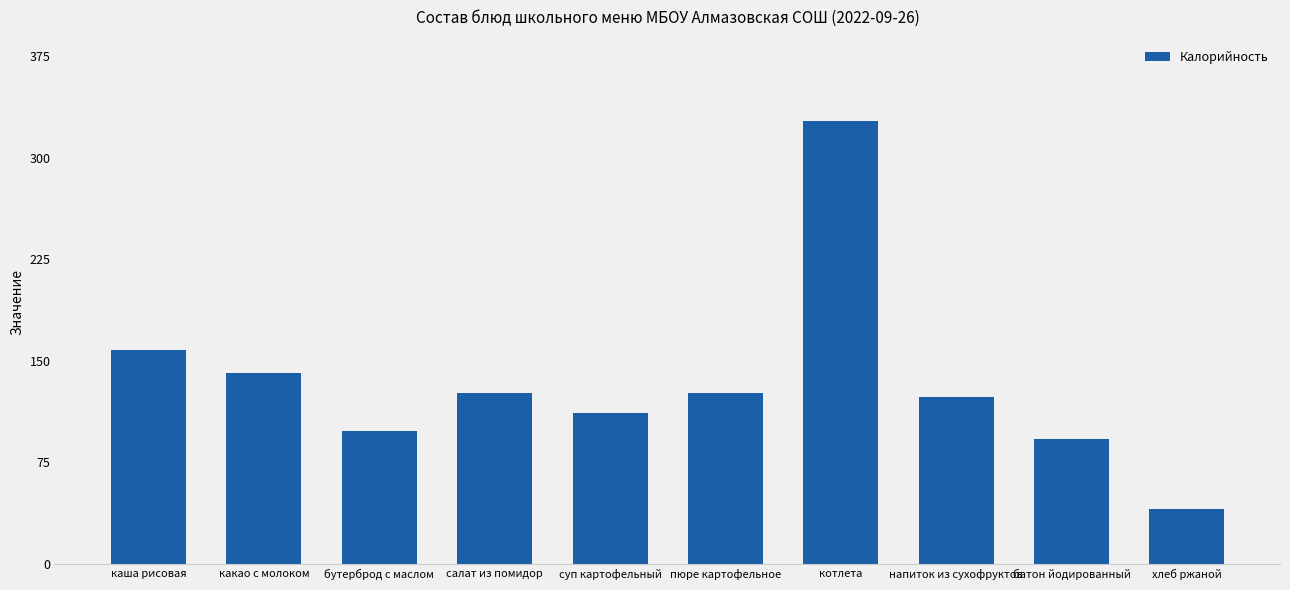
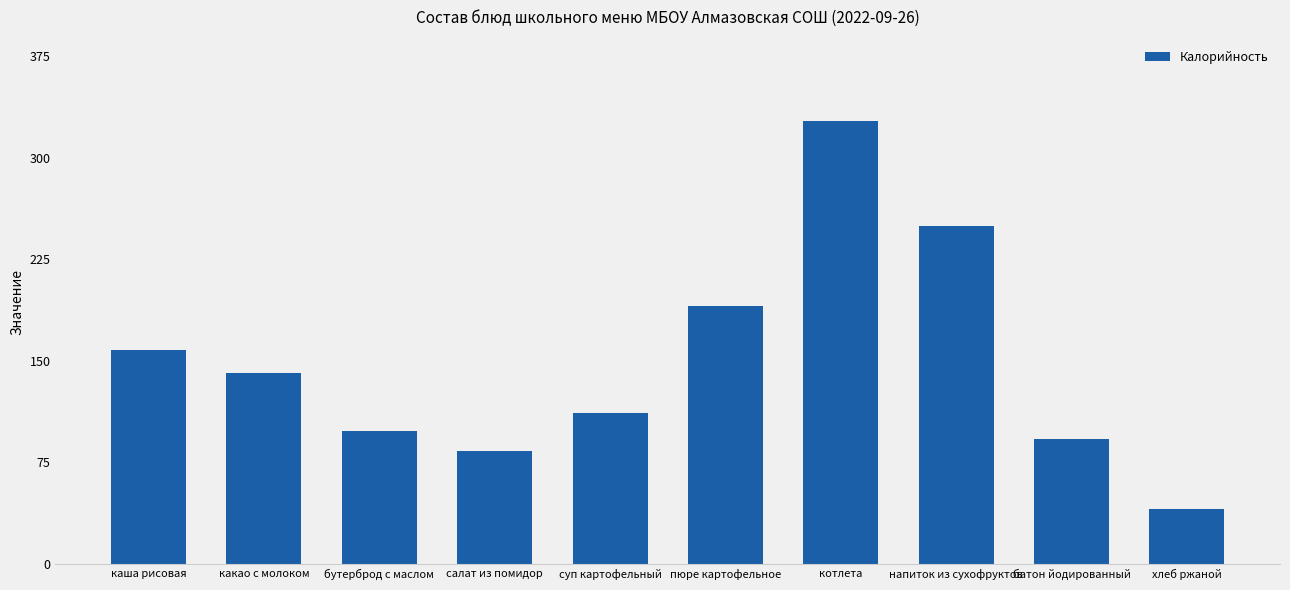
салат из помидор: 126 -> 84
пюре картофельное: 126 -> 190
напиток из сухофруктов: 123 -> 250
